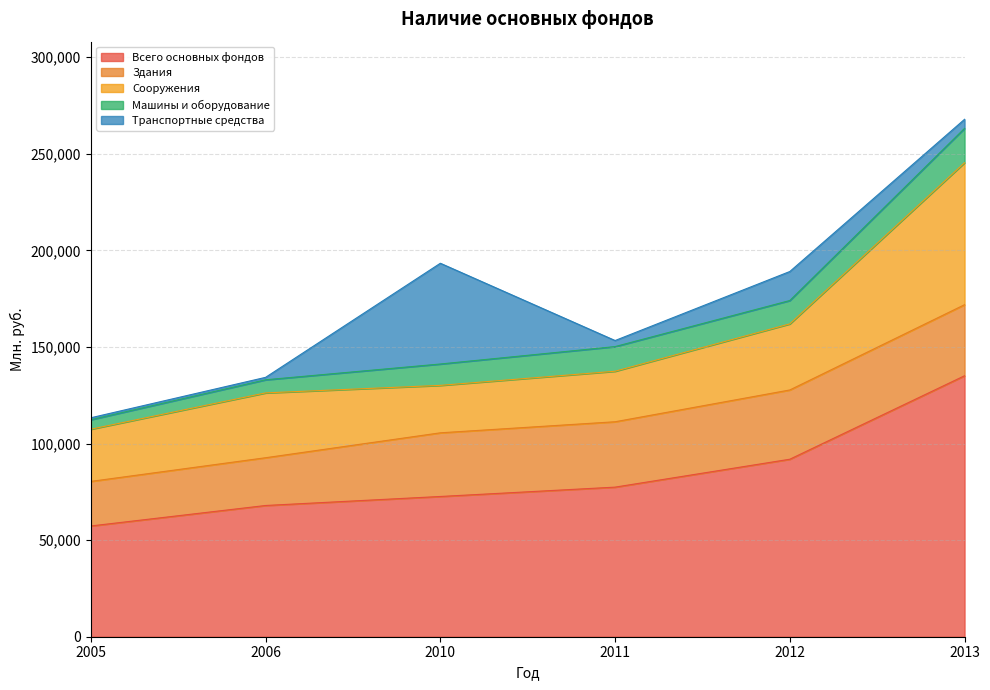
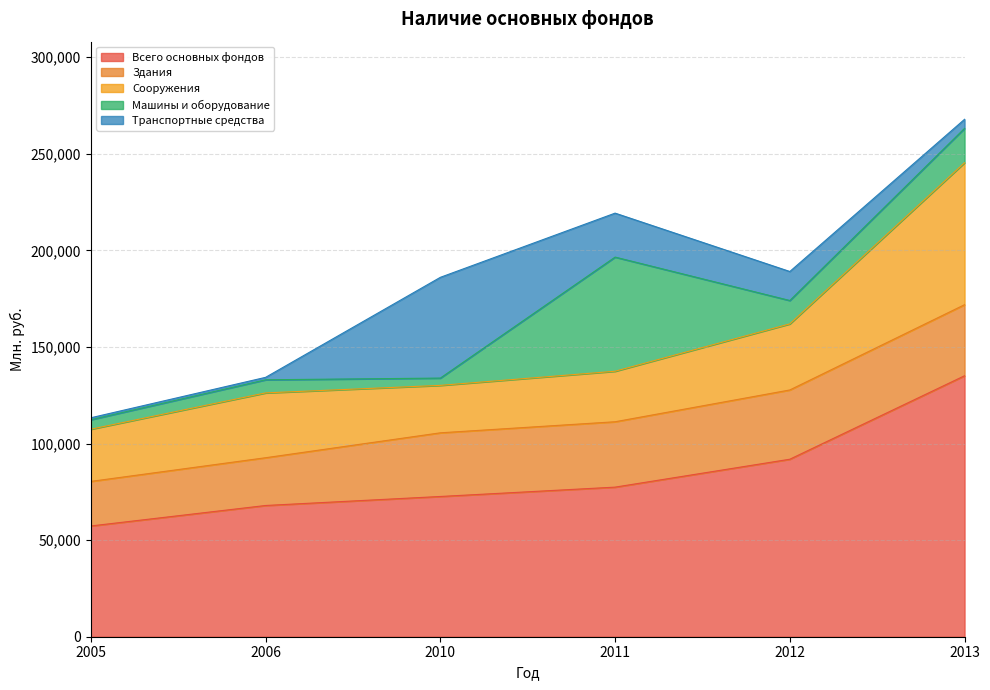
Машины и оборудование, 2010: 11,000 -> 4,000
Машины и оборудование, 2011: 13,000 -> 59,000
Транспортные средства, 2011: 3,000 -> 23,000
